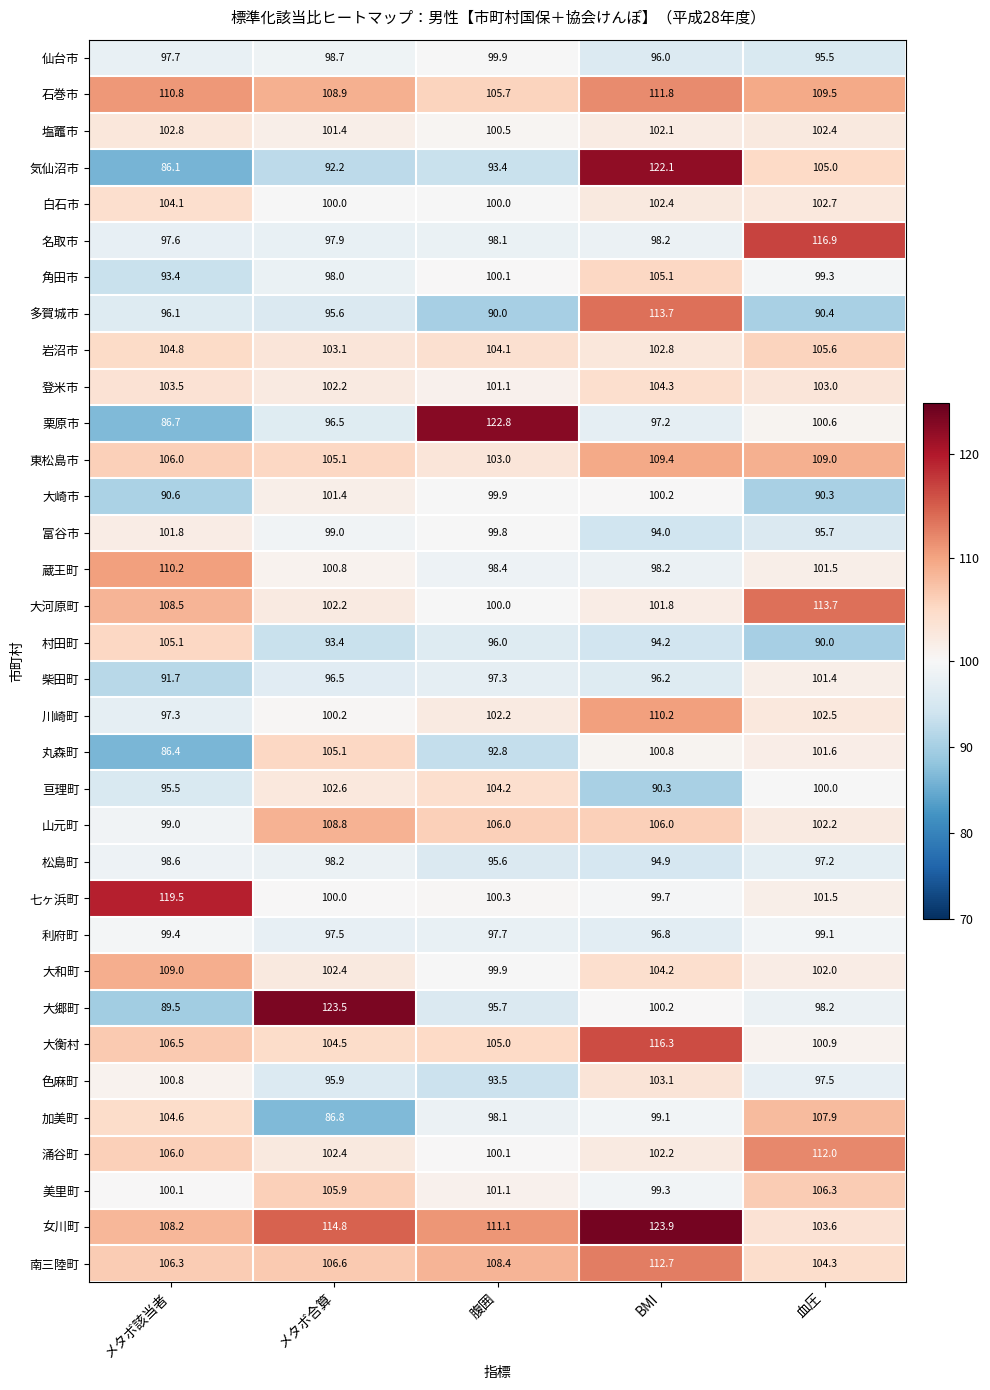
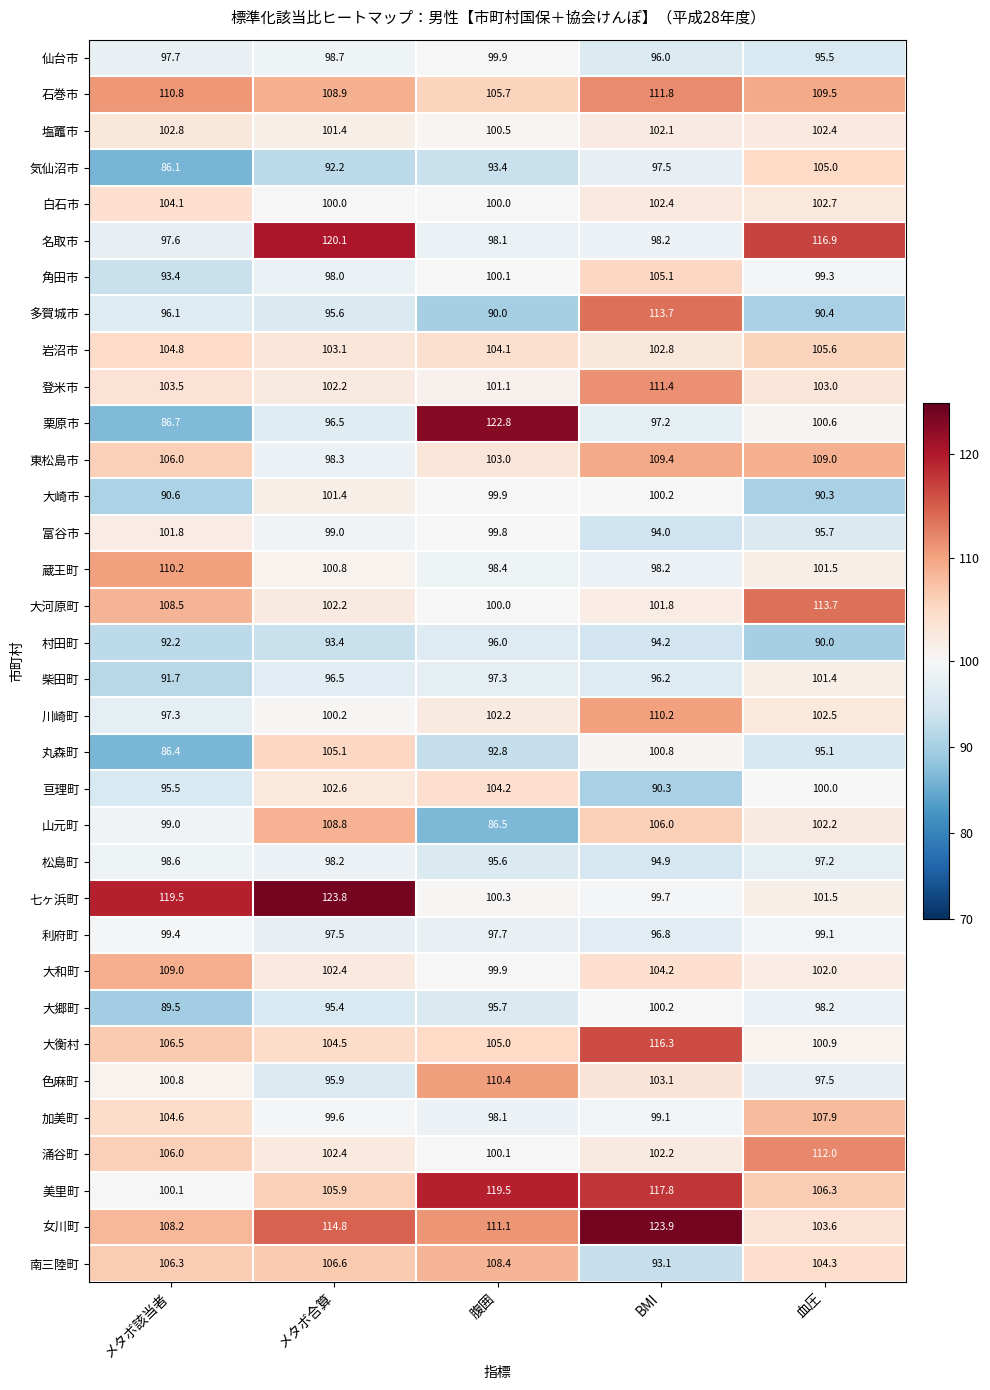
気仙沼市, BMI: 122.1 -> 97.5
名取市, メタボ合算: 97.9 -> 120.1
登米市, BMI: 104.3 -> 111.4
東松島市, メタボ合算: 105.1 -> 98.3
村田町, メタボ該当者: 105.1 -> 92.2
丸森町, 血圧: 101.6 -> 95.1
山元町, 腹囲: 106.0 -> 86.5
七ヶ浜町, メタボ合算: 100.0 -> 123.8
大郷町, メタボ合算: 123.5 -> 95.4
色麻町, 腹囲: 93.5 -> 110.4
加美町, メタボ合算: 86.8 -> 99.6
美里町, 腹囲: 101.1 -> 119.5
美里町, BMI: 99.3 -> 117.8
南三陸町, BMI: 112.7 -> 93.1
